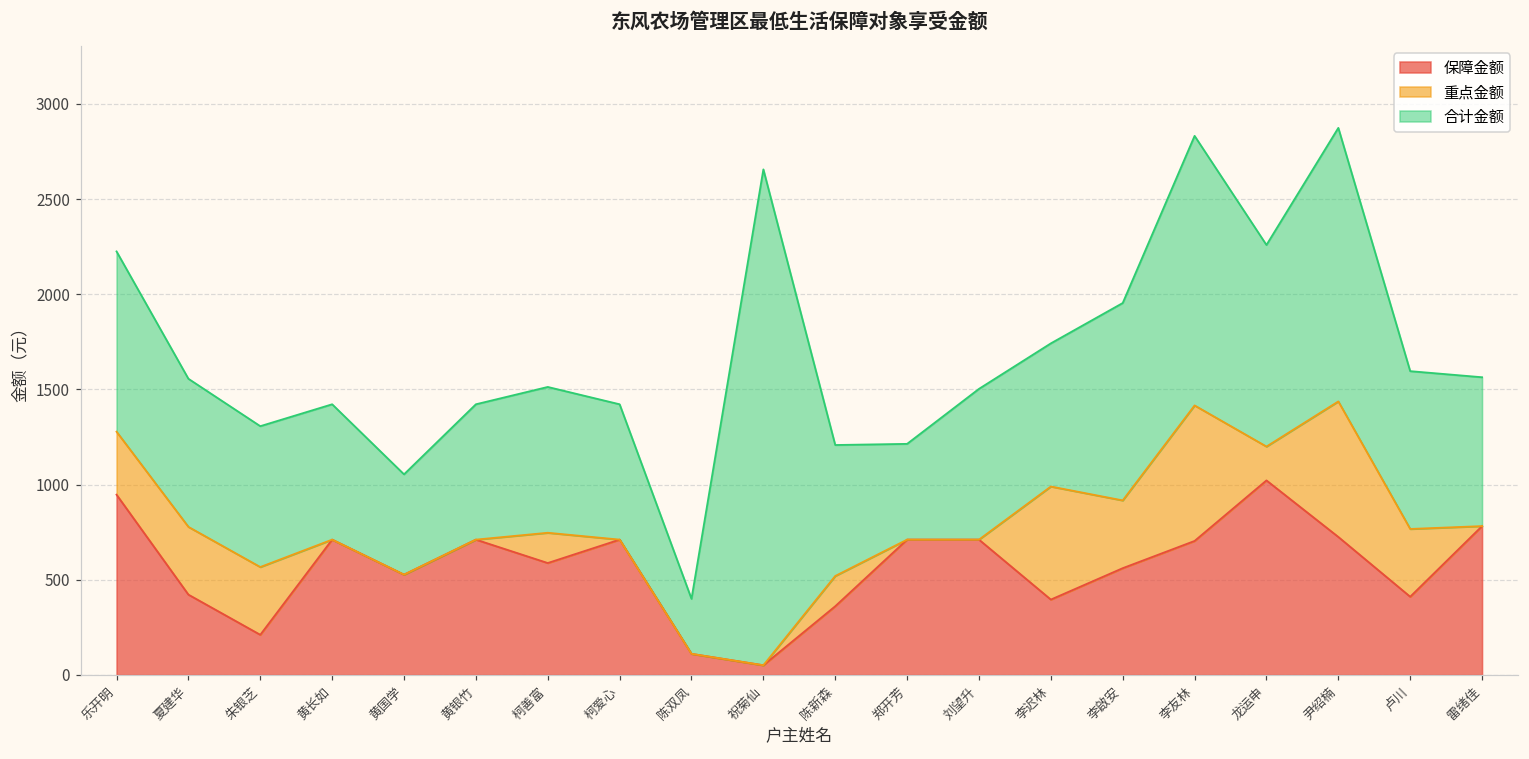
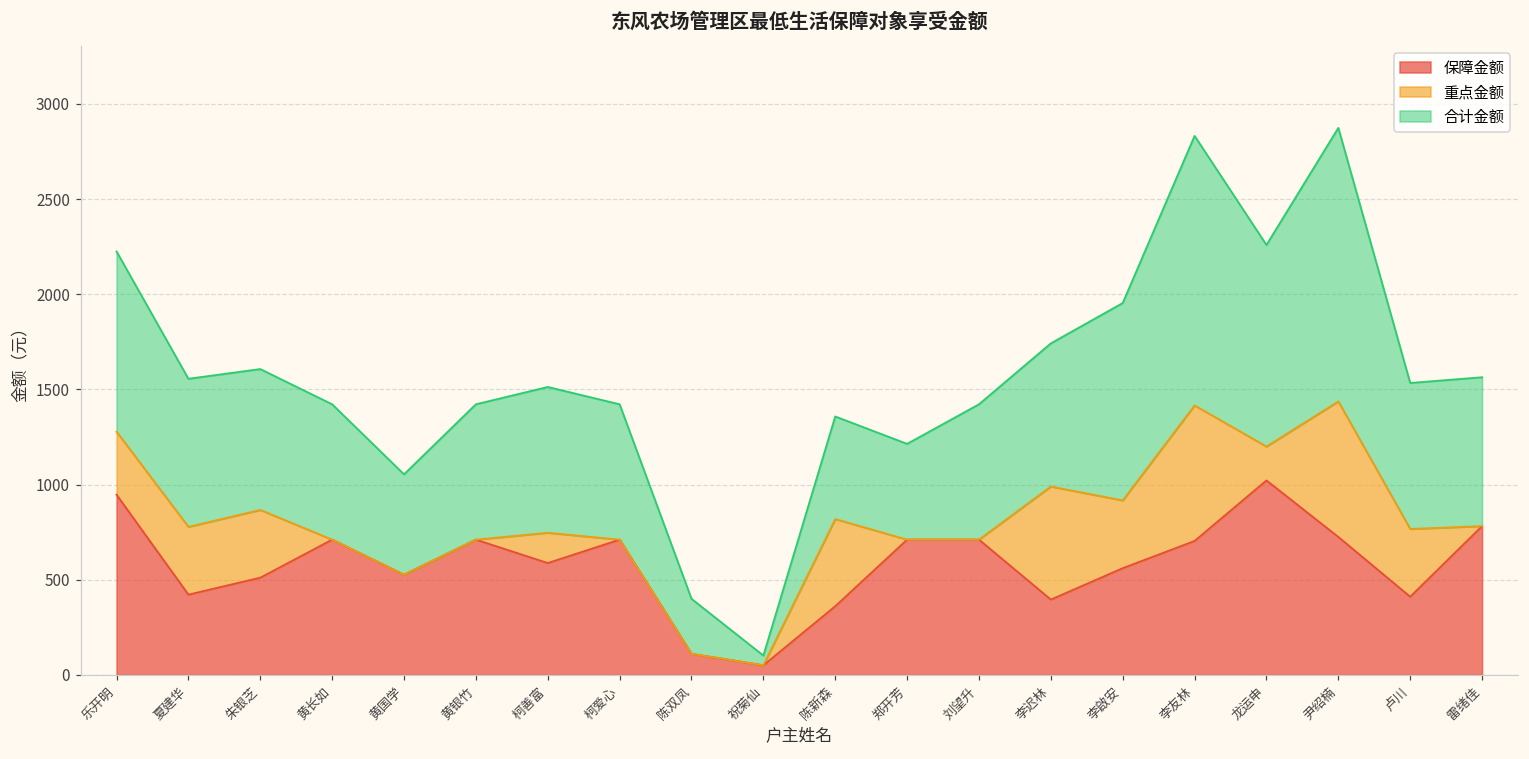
保障金额, 朱银芝: 210 -> 510
合计金额, 祝菊仙: 2610 -> 50
重点金额, 陈新森: 160 -> 460
合计金额, 陈新森: 690 -> 540
合计金额, 刘望升: 790 -> 710
合计金额, 卢川: 830 -> 770
